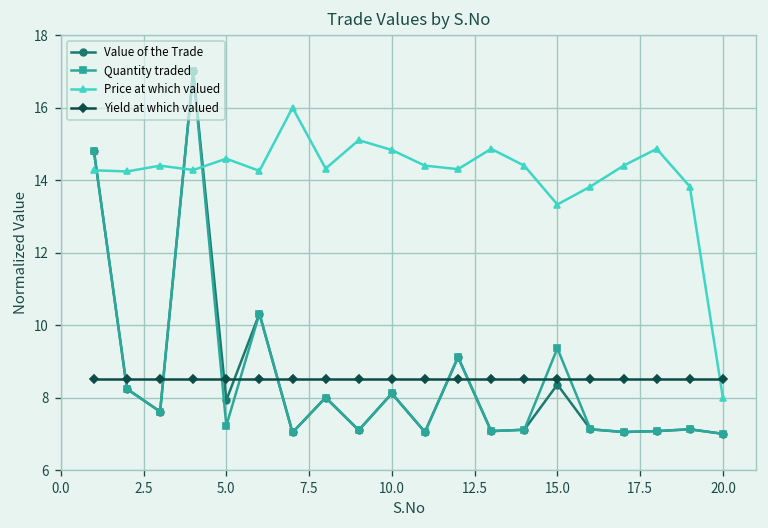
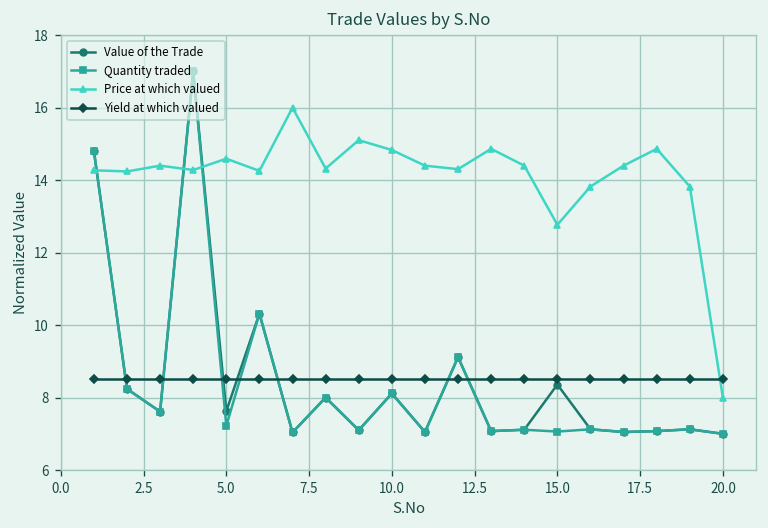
Value of the Trade, 5.0: 7.9 -> 7.6
Quantity traded, 15.0: 9.4 -> 7.1
Price at which valued, 15.0: 13.3 -> 12.8
